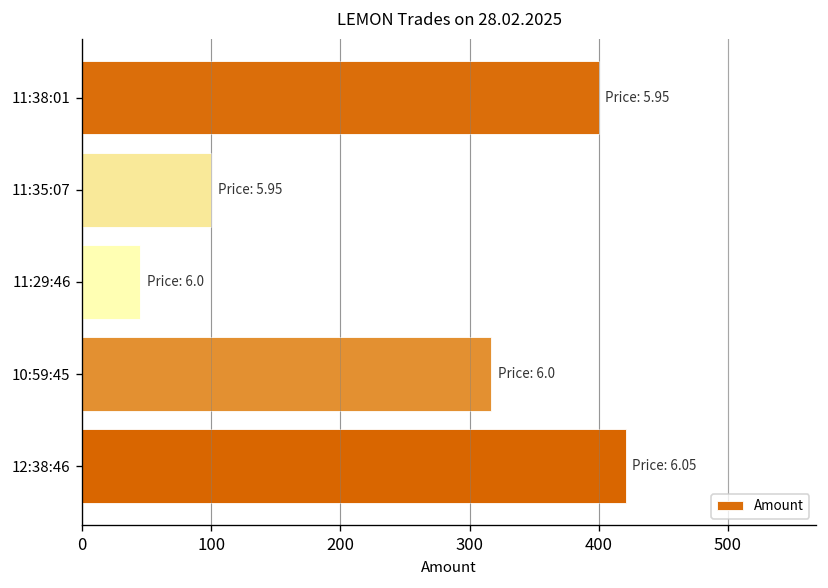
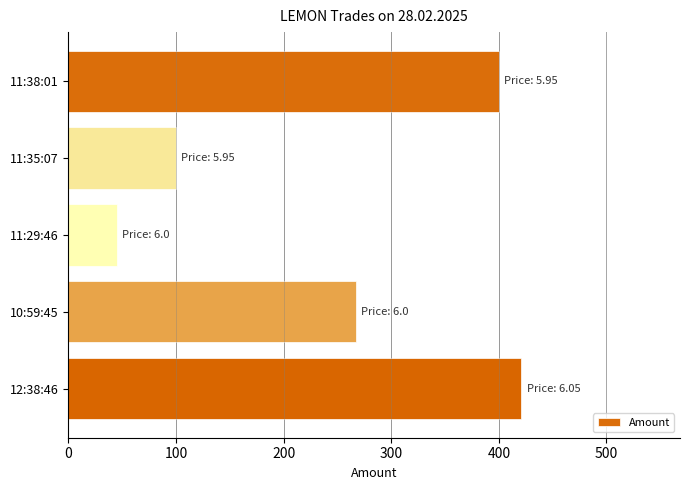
10:59:45: 317 -> 267
